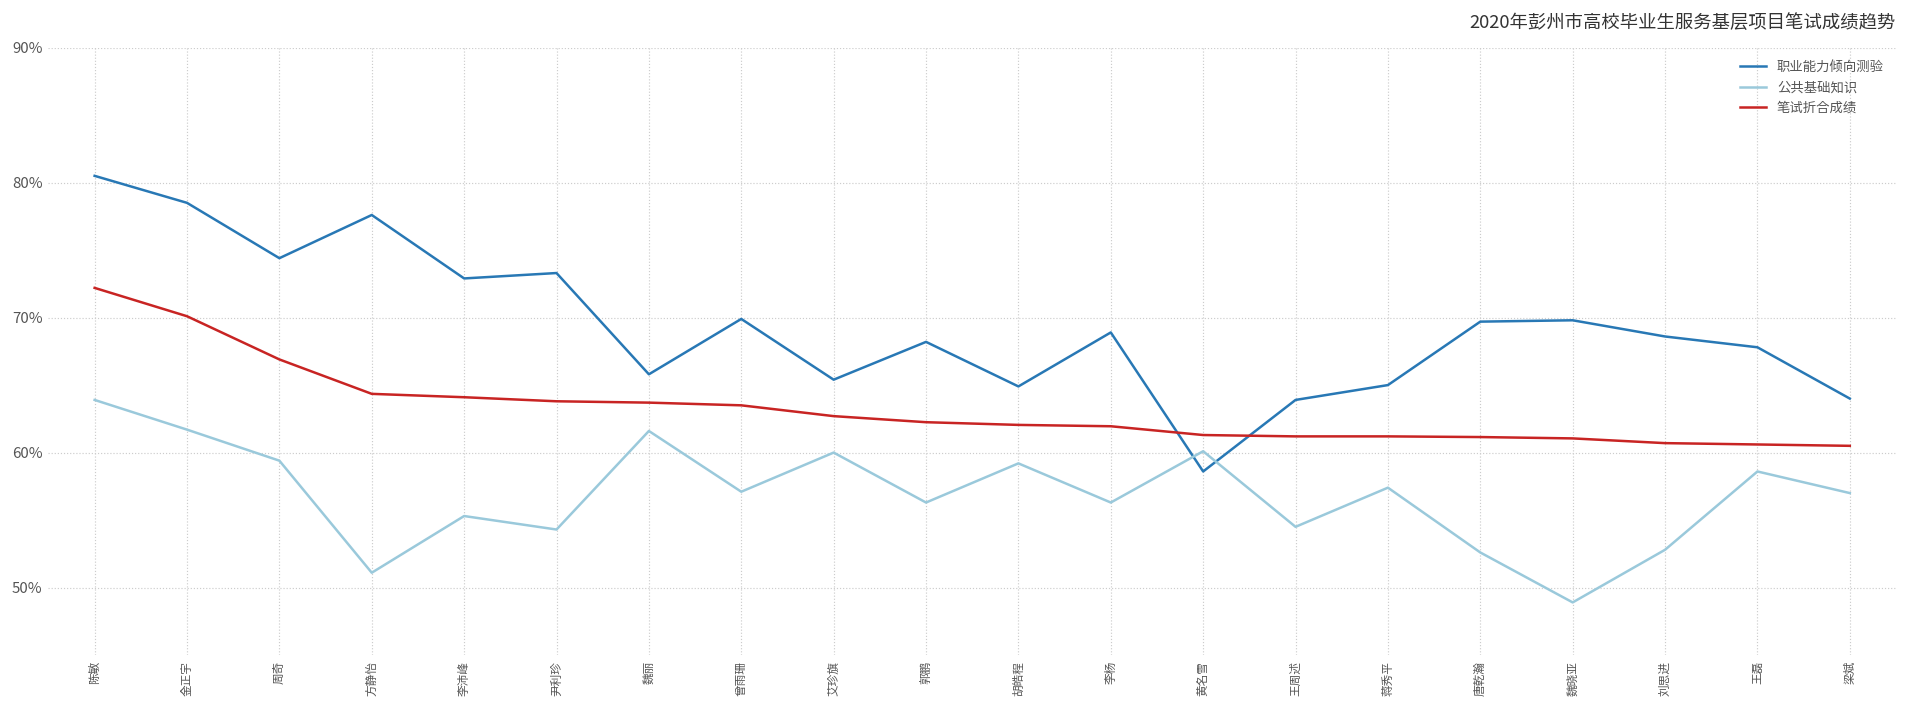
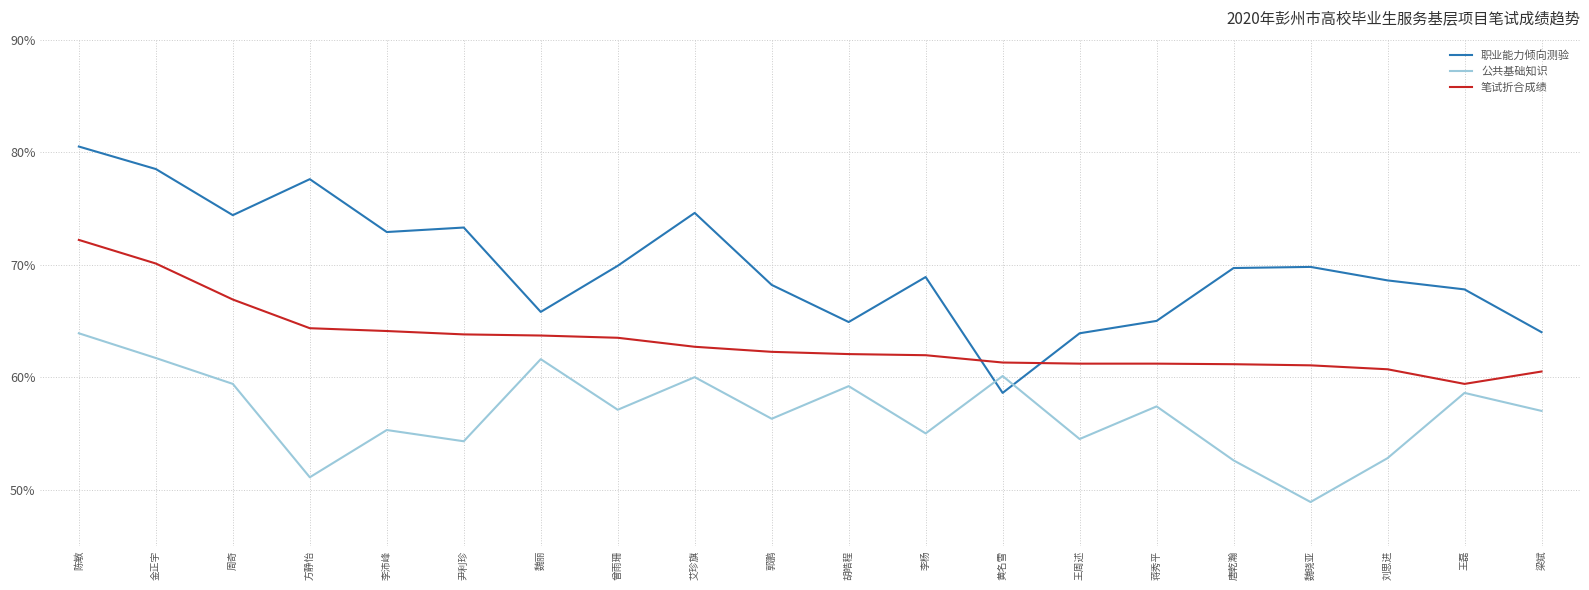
职业能力倾向测验, 艾珍旗: 65.4% -> 74.6%
公共基础知识, 李杨: 56.3% -> 55.0%
笔试折合成绩, 王磊: 60.6% -> 59.4%
